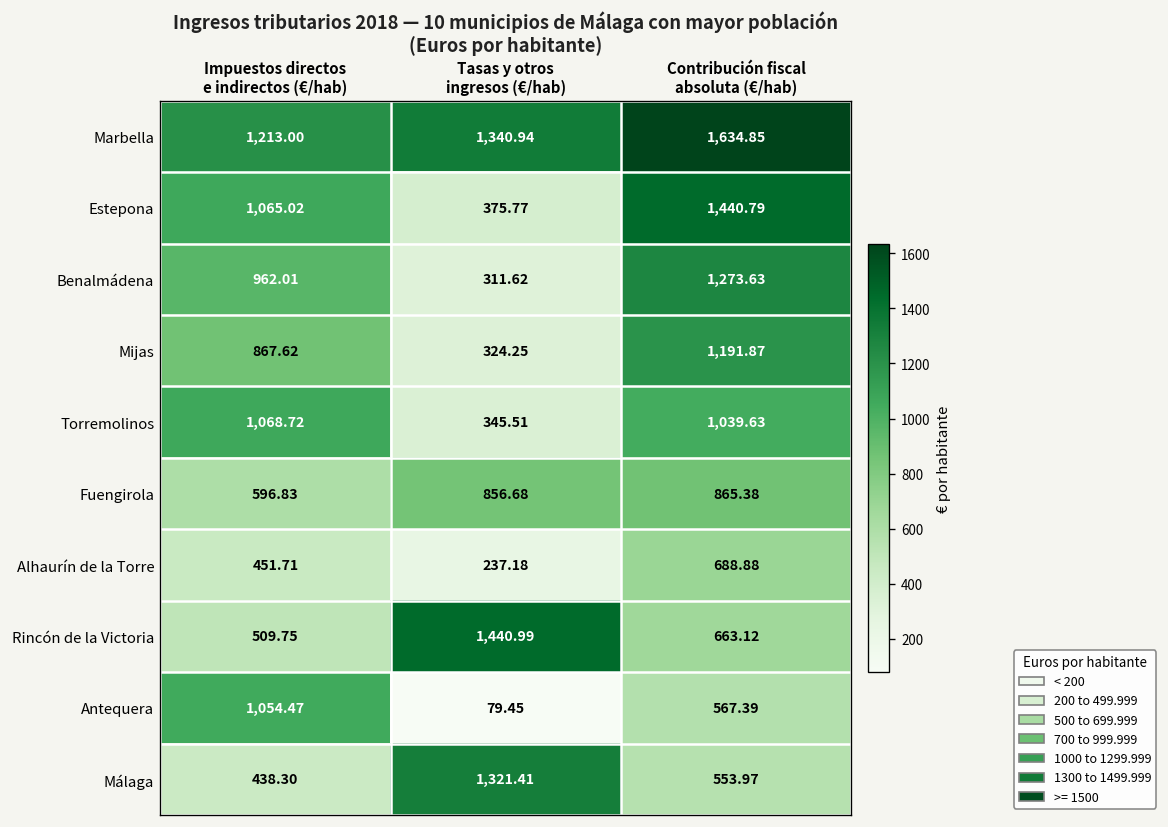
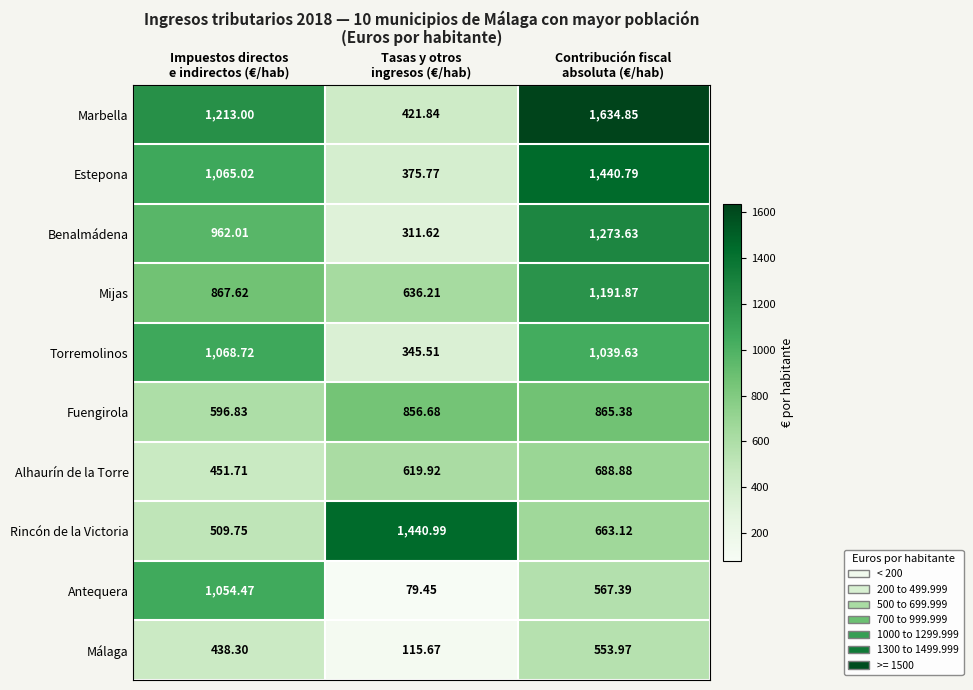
Marbella, Tasas y otros ingresos (€/hab): 1,340.94 -> 421.84
Mijas, Tasas y otros ingresos (€/hab): 324.25 -> 636.21
Alhaurín de la Torre, Tasas y otros ingresos (€/hab): 237.18 -> 619.92
Málaga, Tasas y otros ingresos (€/hab): 1,321.41 -> 115.67
